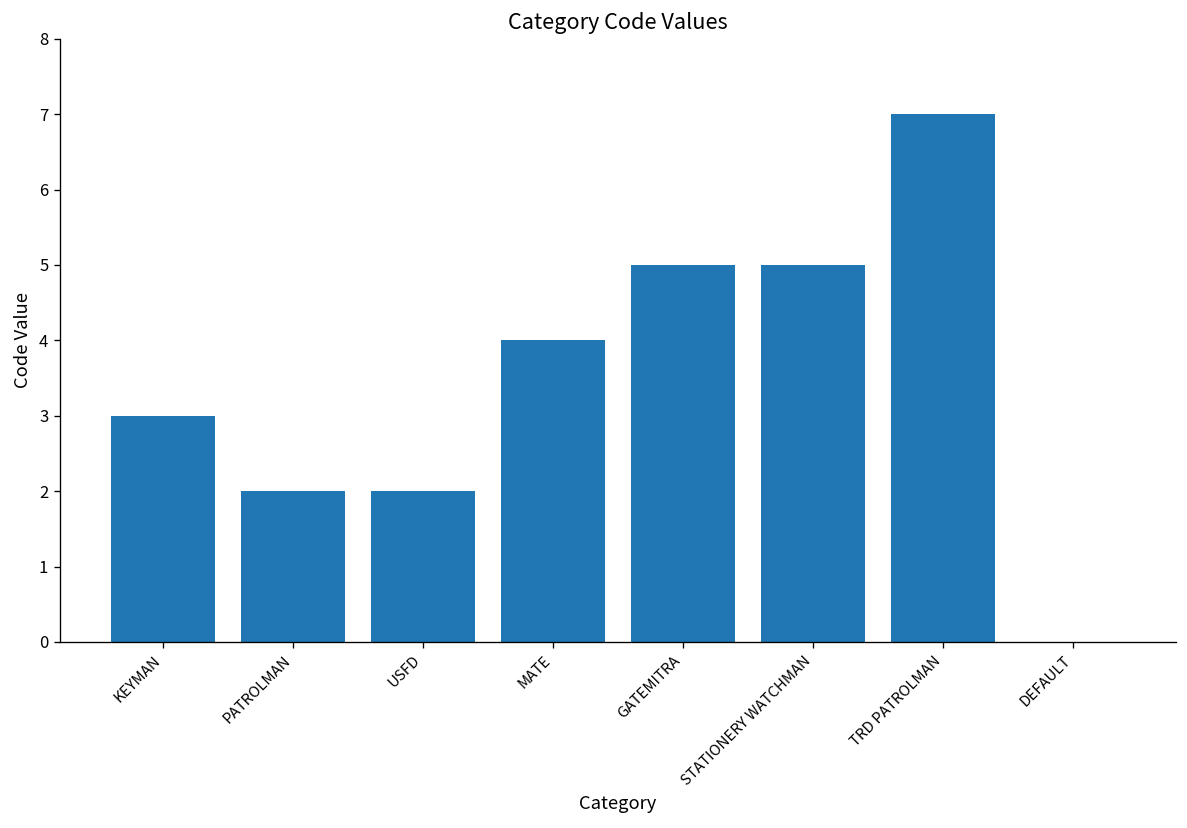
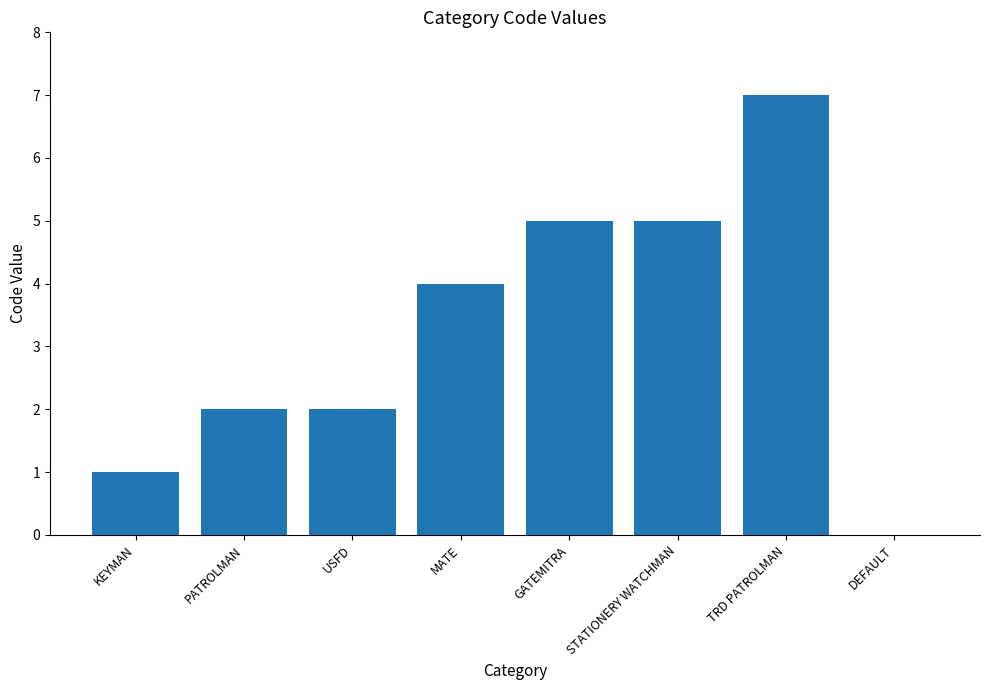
KEYMAN: 3 -> 1
